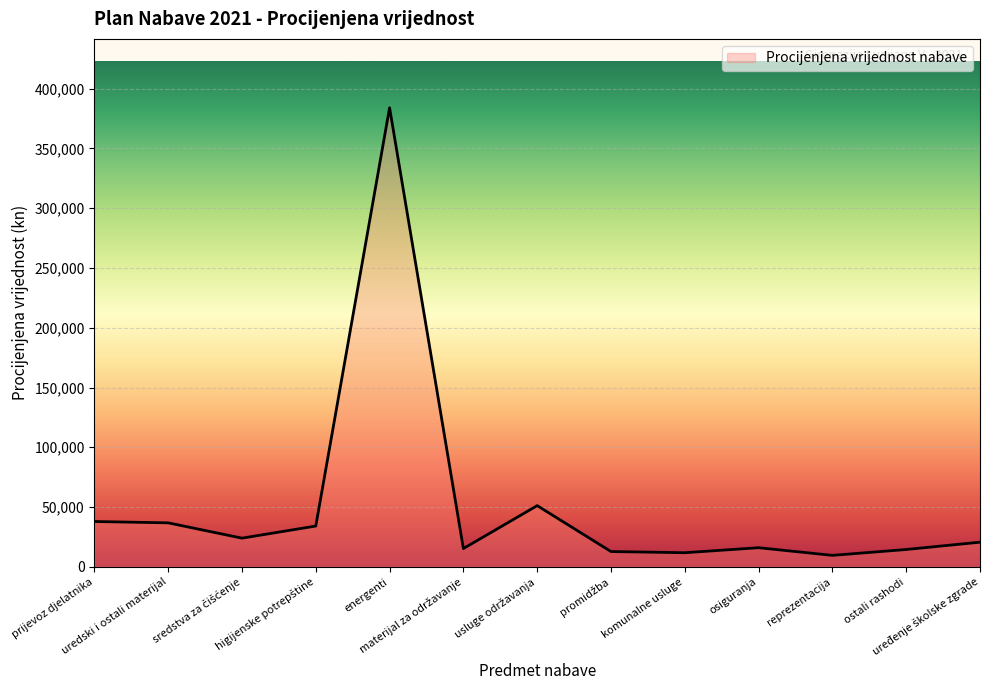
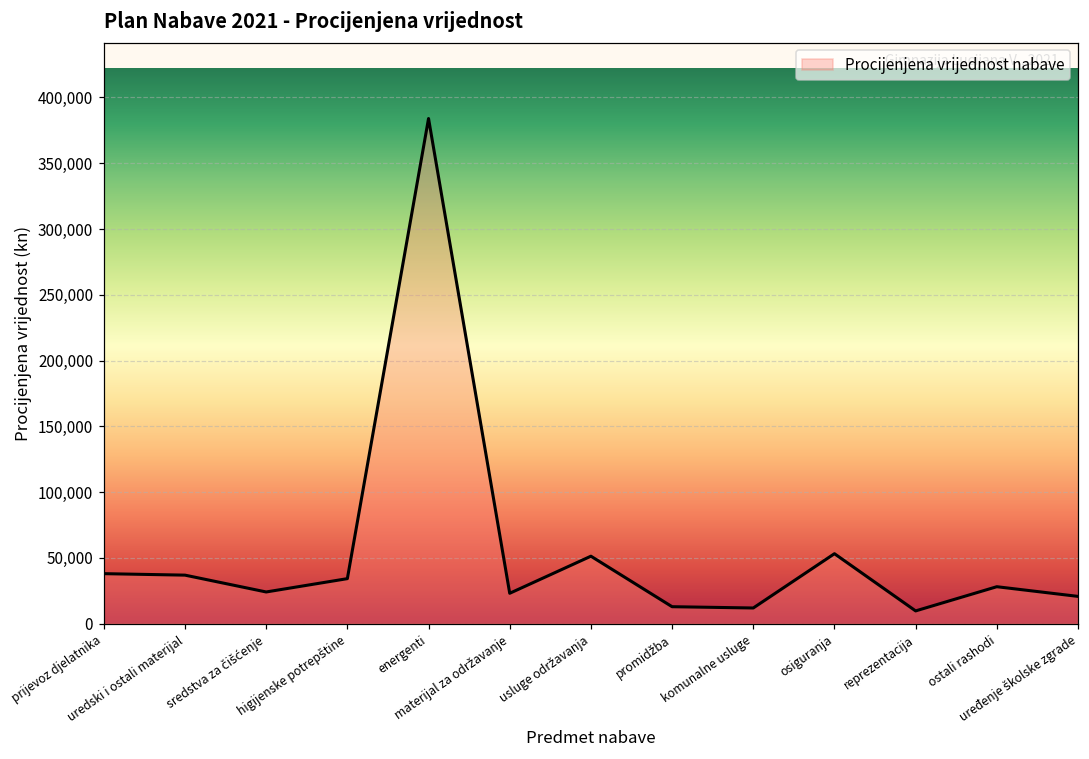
materijal za održavanje: 15,000 -> 23,000
osiguranja: 16,000 -> 53,000
ostali rashodi: 14,000 -> 28,000
